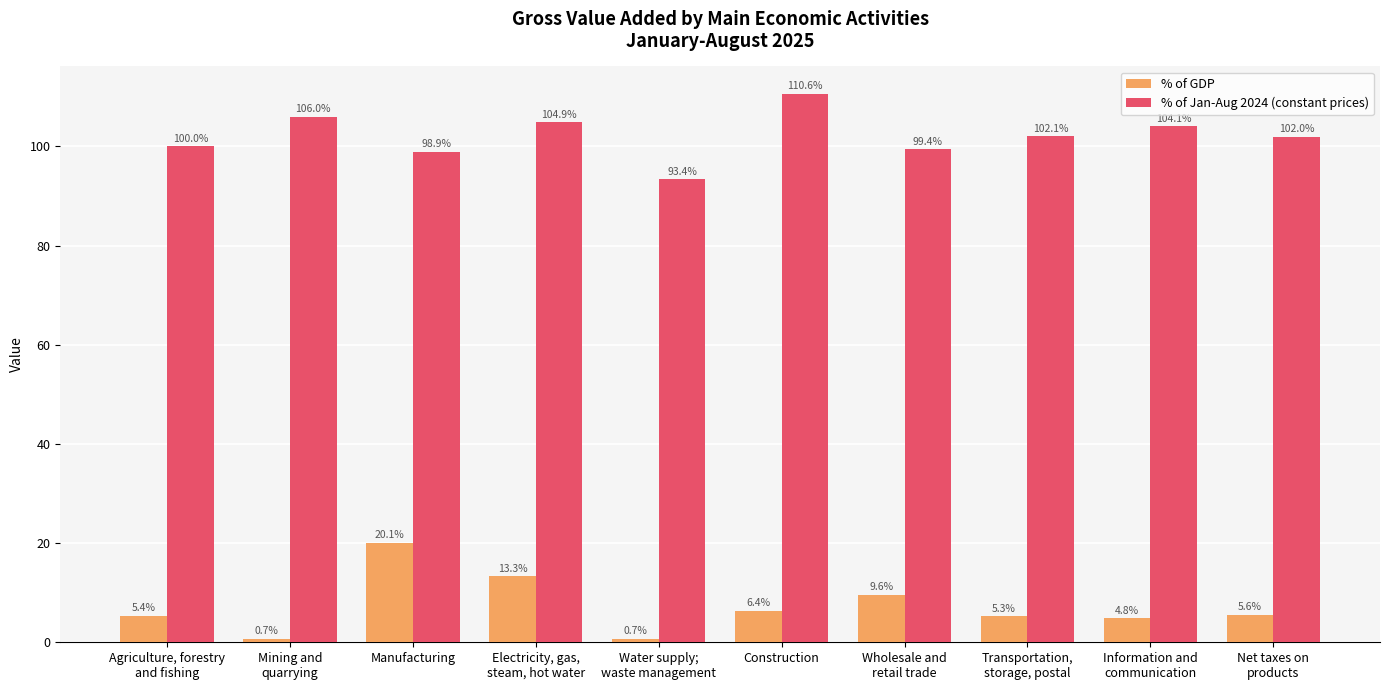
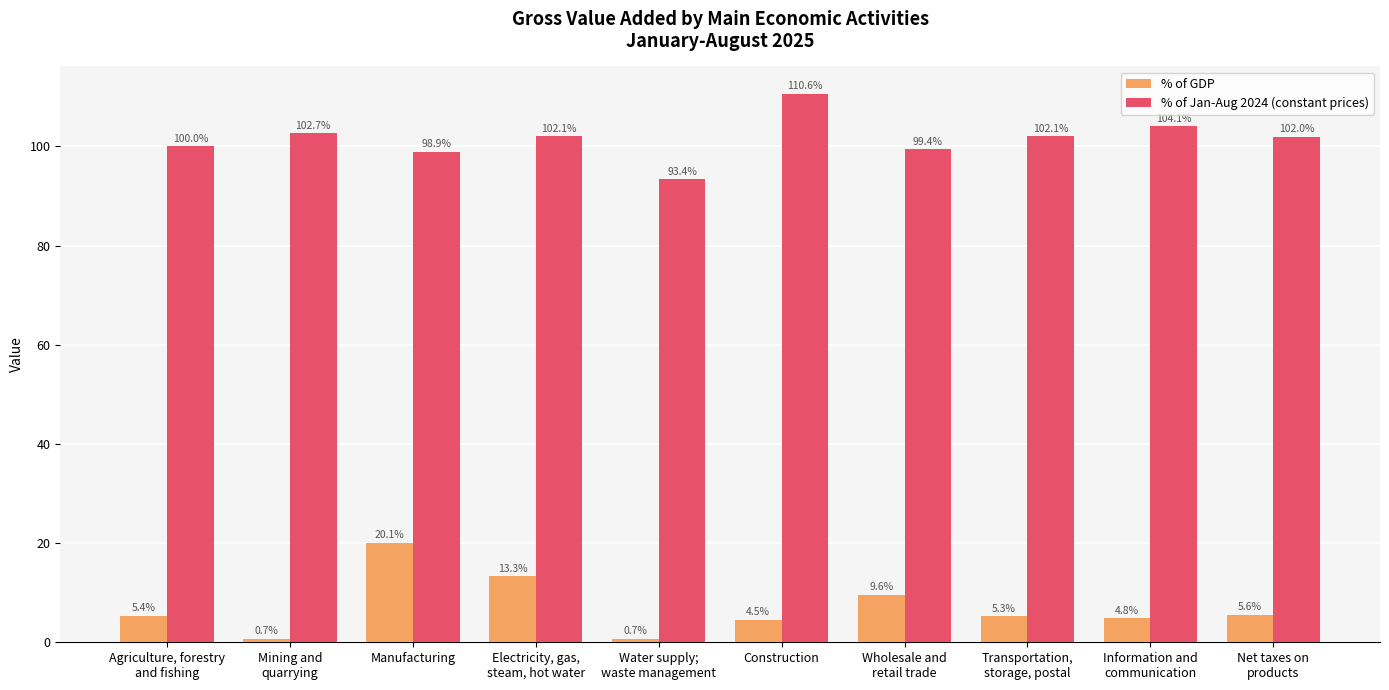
% of Jan-Aug 2024 (constant prices), Mining and quarrying: 106.0% -> 102.7%
% of Jan-Aug 2024 (constant prices), Electricity, gas, steam, hot water: 104.9% -> 102.1%
% of GDP, Construction: 6.4% -> 4.5%
